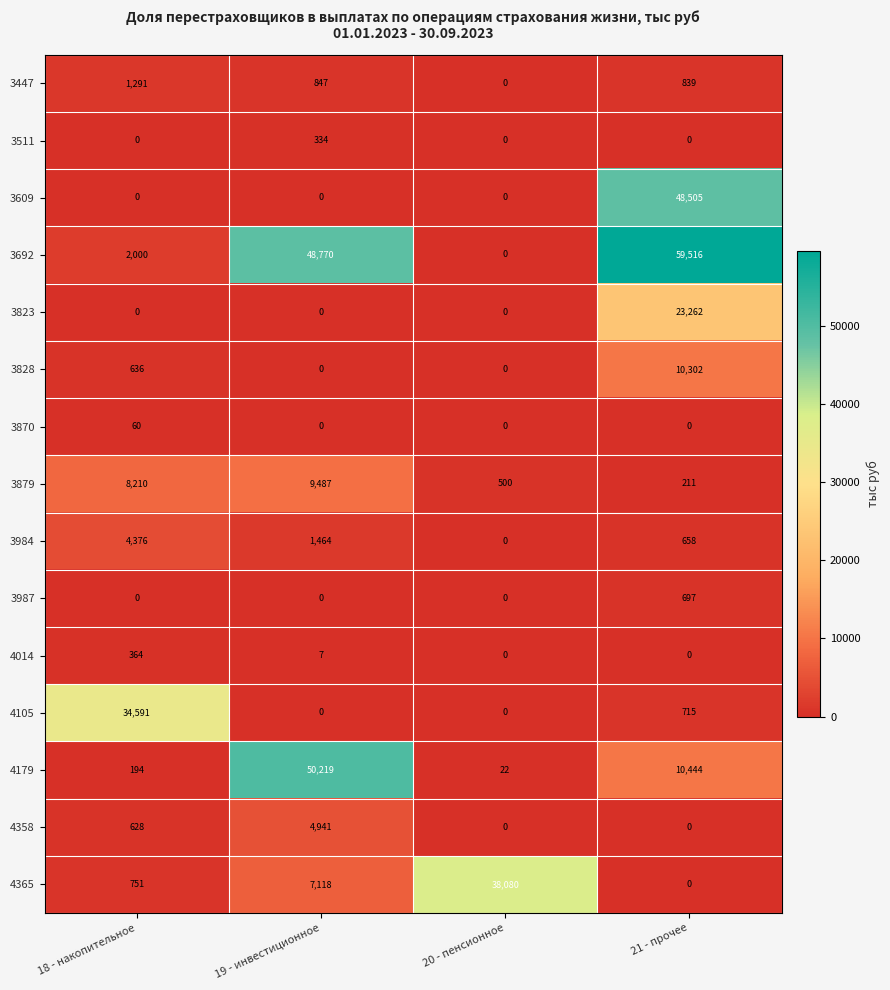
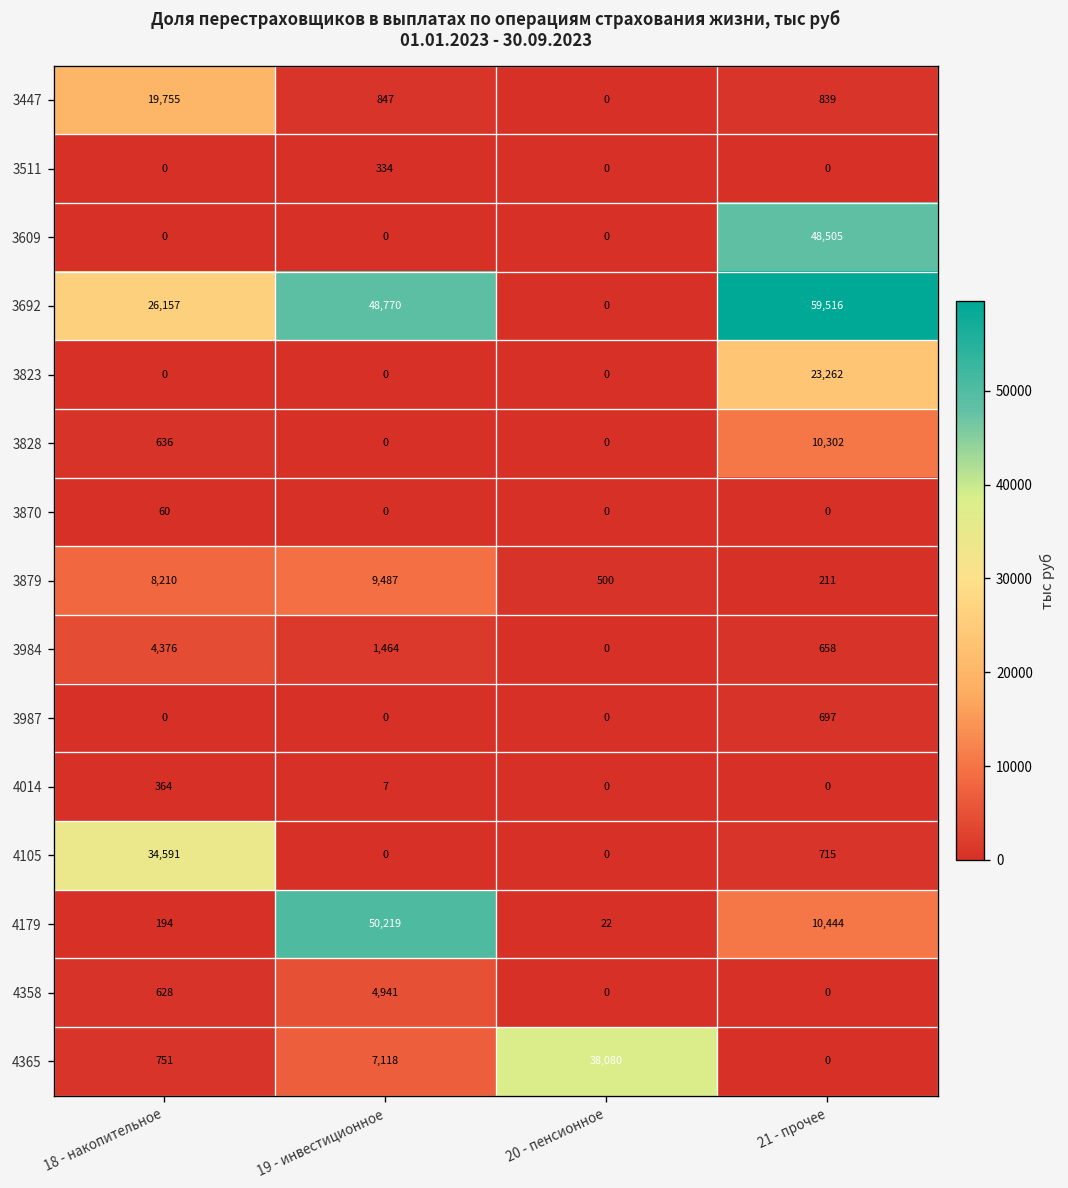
3447, 18 - накопительное: 1,291 -> 19,755
3692, 18 - накопительное: 2,000 -> 26,157
